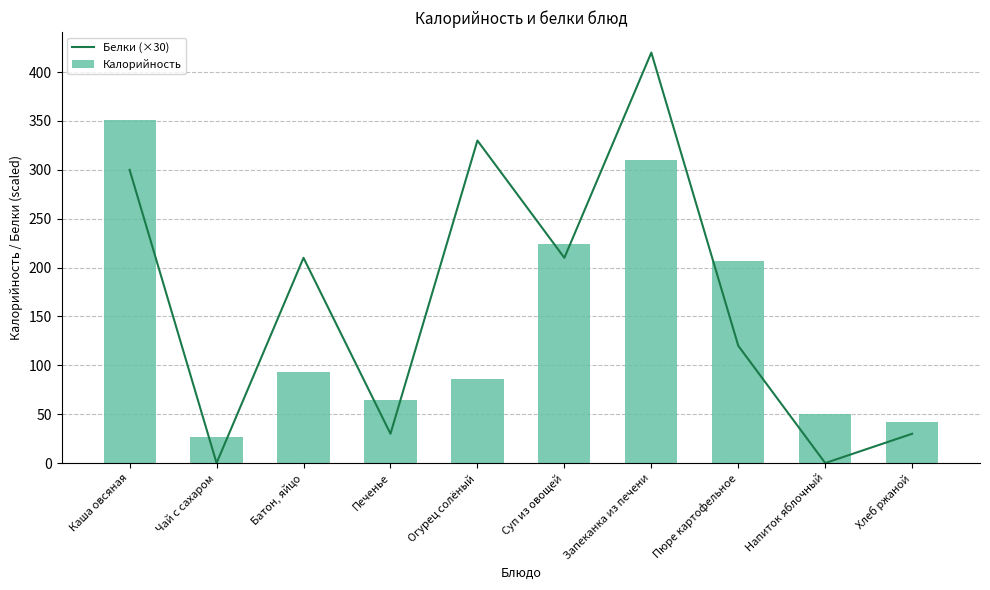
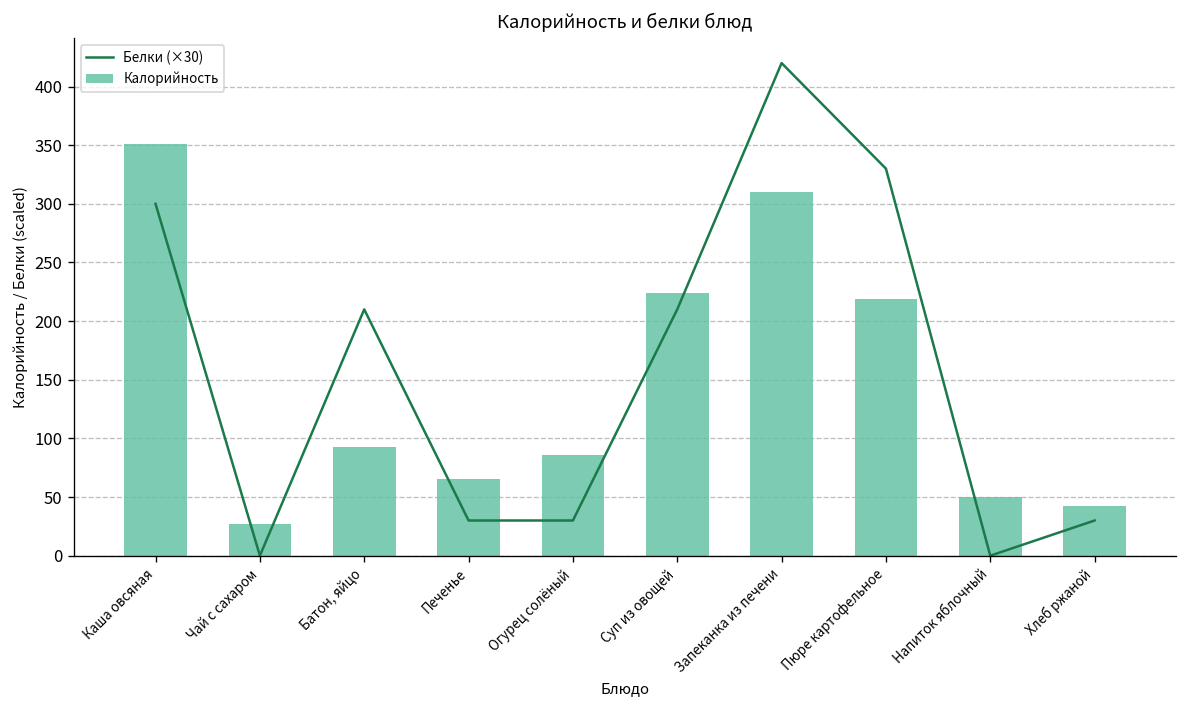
Белки (×30), Огурец солёный: 330 -> 30
Белки (×30), Пюре картофельное: 120 -> 330
Калорийность, Пюре картофельное: 210 -> 220
